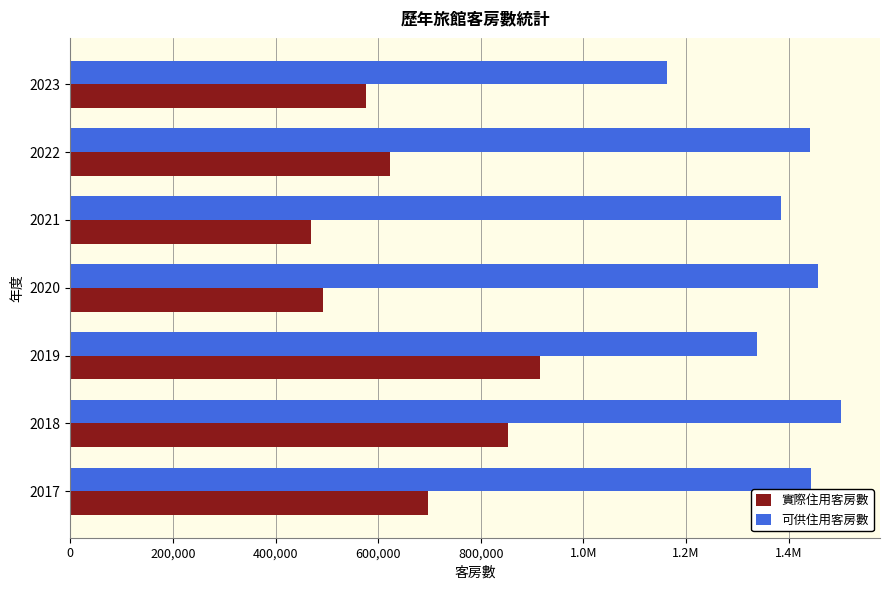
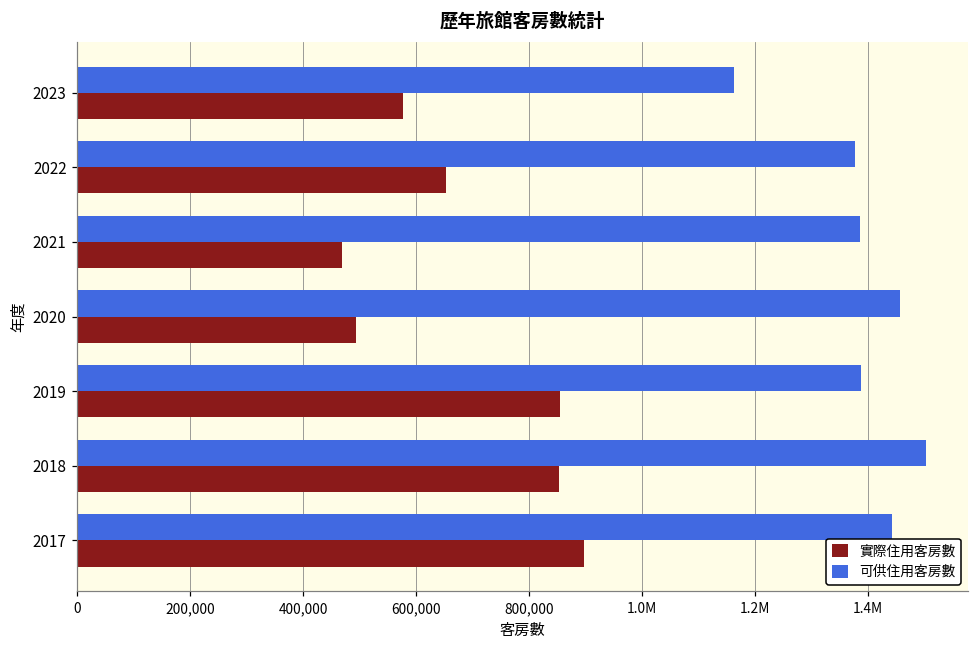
可供住用客房數, 2022: 1,440,000 -> 1,380,000
實際住用客房數, 2022: 620,000 -> 650,000
可供住用客房數, 2019: 1,340,000 -> 1,390,000
實際住用客房數, 2019: 910,000 -> 860,000
實際住用客房數, 2017: 700,000 -> 900,000
